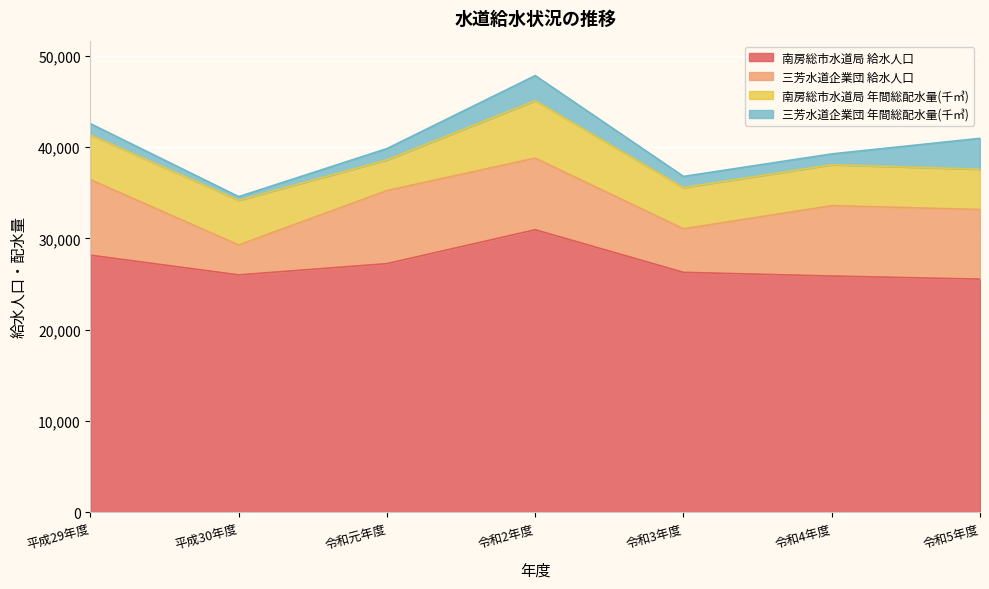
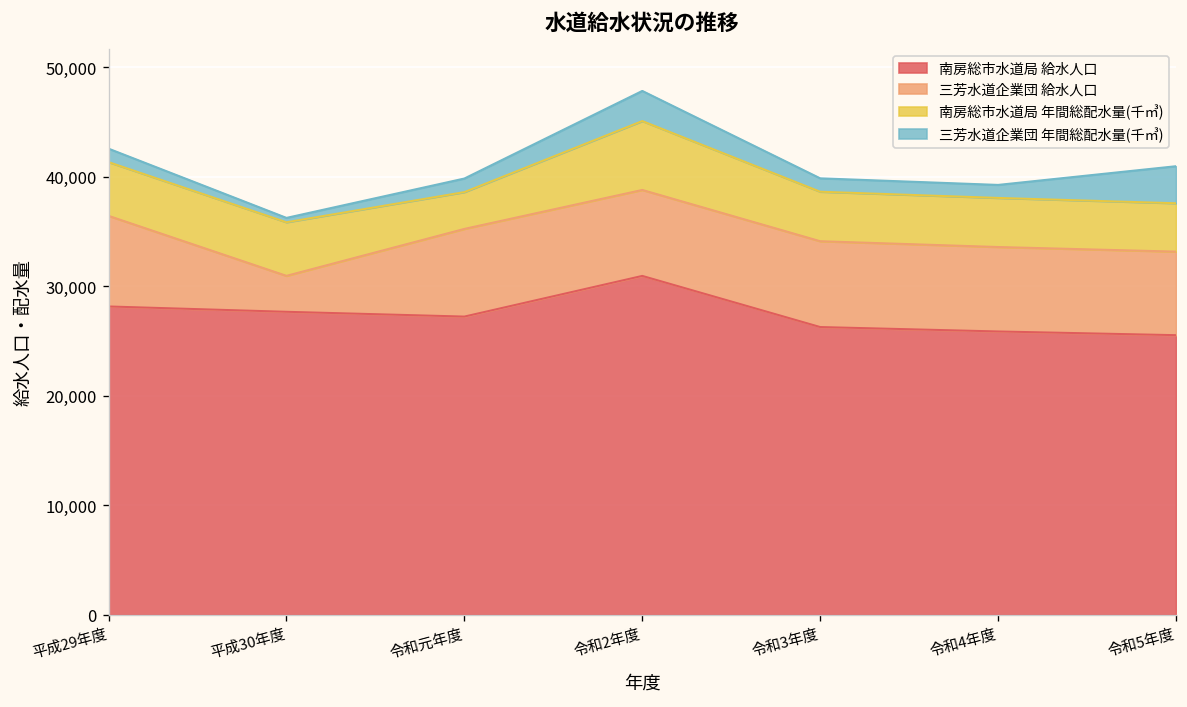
南房総市水道局 給水人口, 平成30年度: 26,000 -> 28,000
三芳水道企業団 給水人口, 令和3年度: 5,000 -> 8,000
